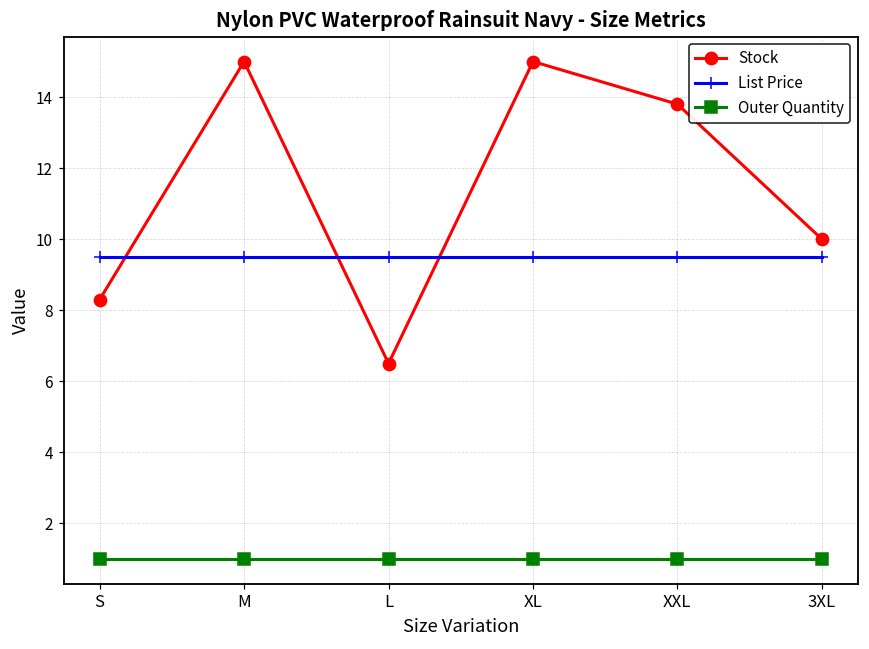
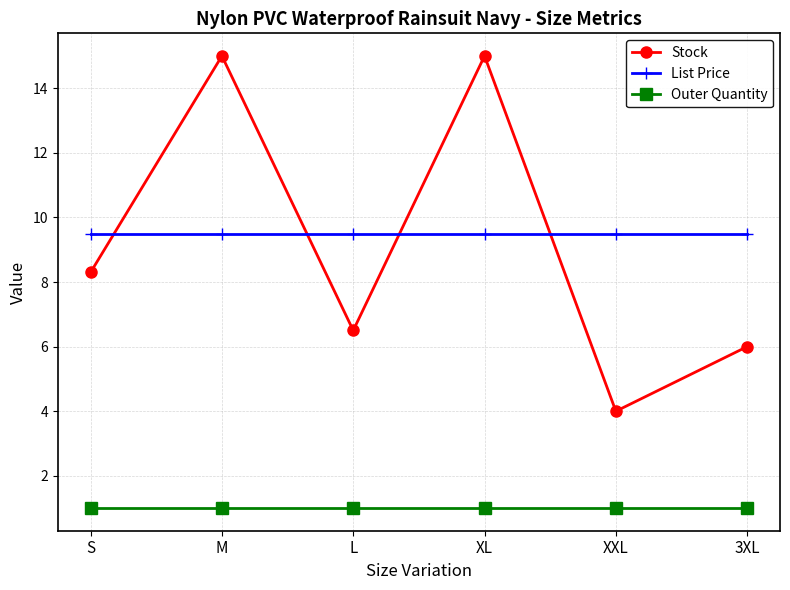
Stock, XXL: 13.8 -> 4.0
Stock, 3XL: 10 -> 6
